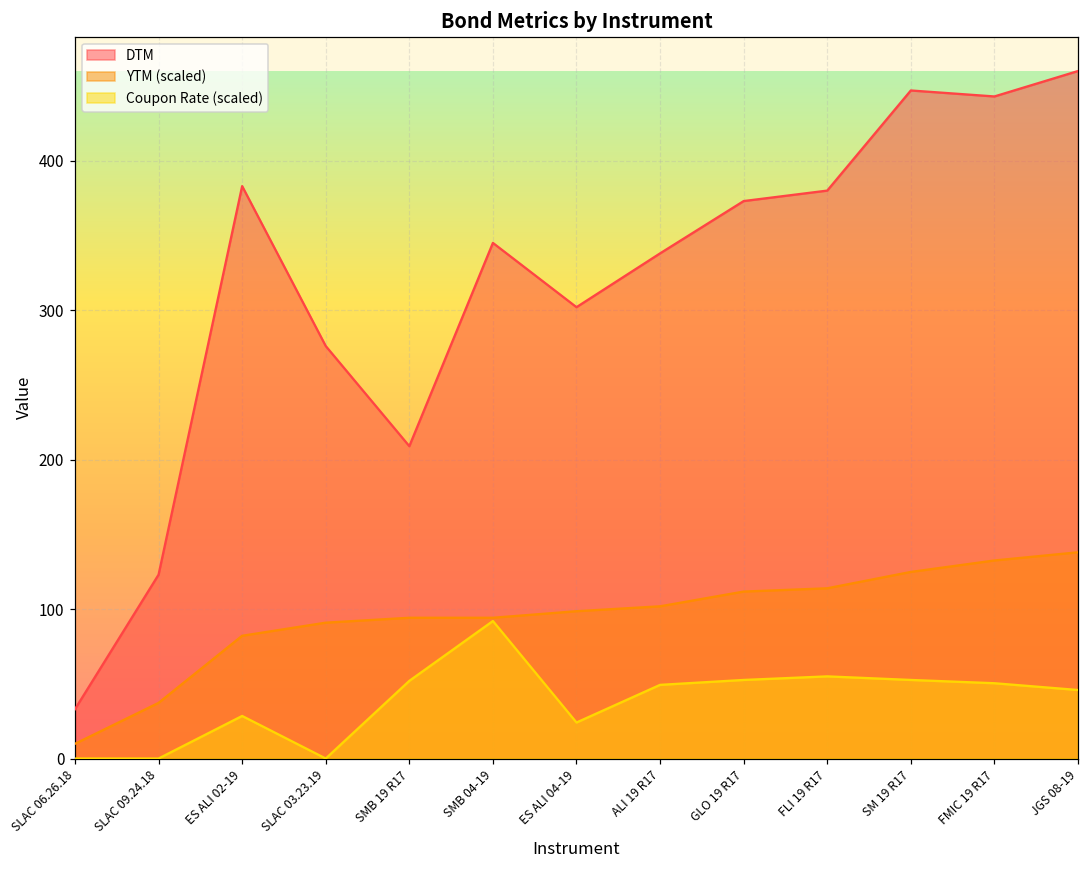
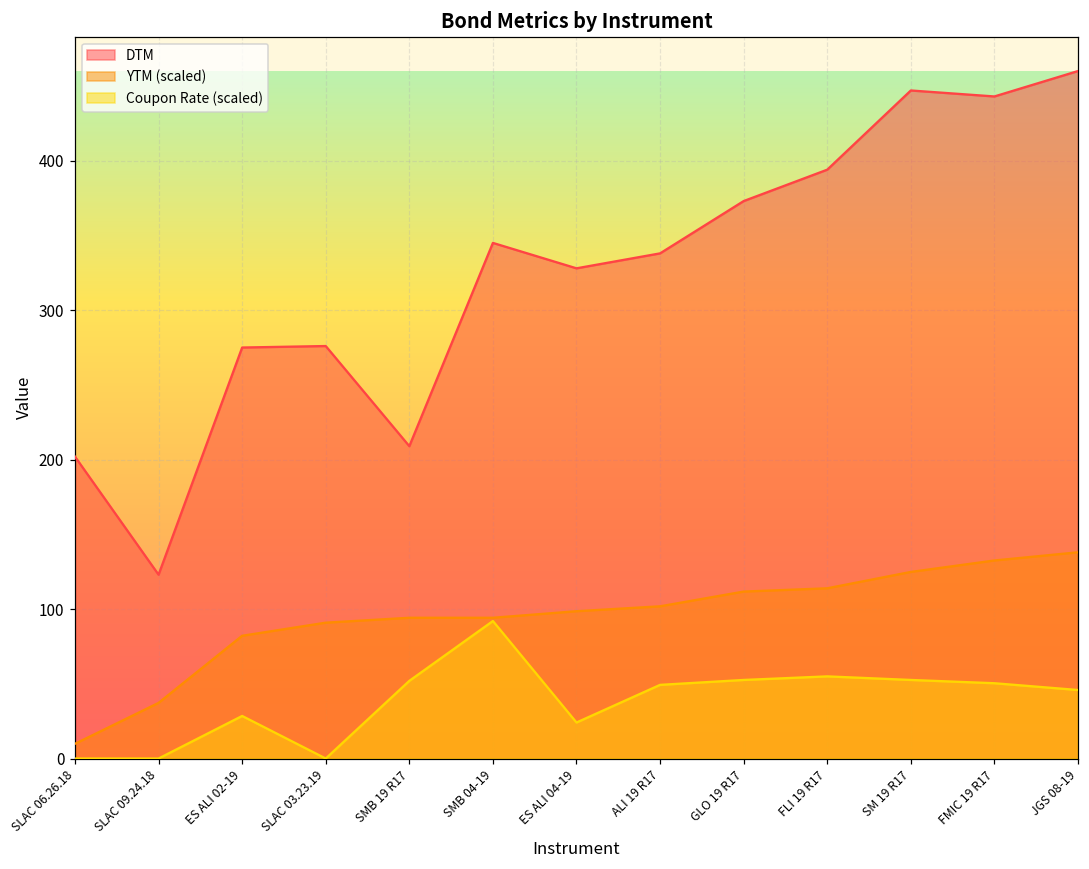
DTM, SLAC 06.26.18: 33 -> 202
DTM, ES ALI 02-19: 383 -> 275
DTM, ES ALI 04-19: 302 -> 328
DTM, FLI 19 R17: 380 -> 394
